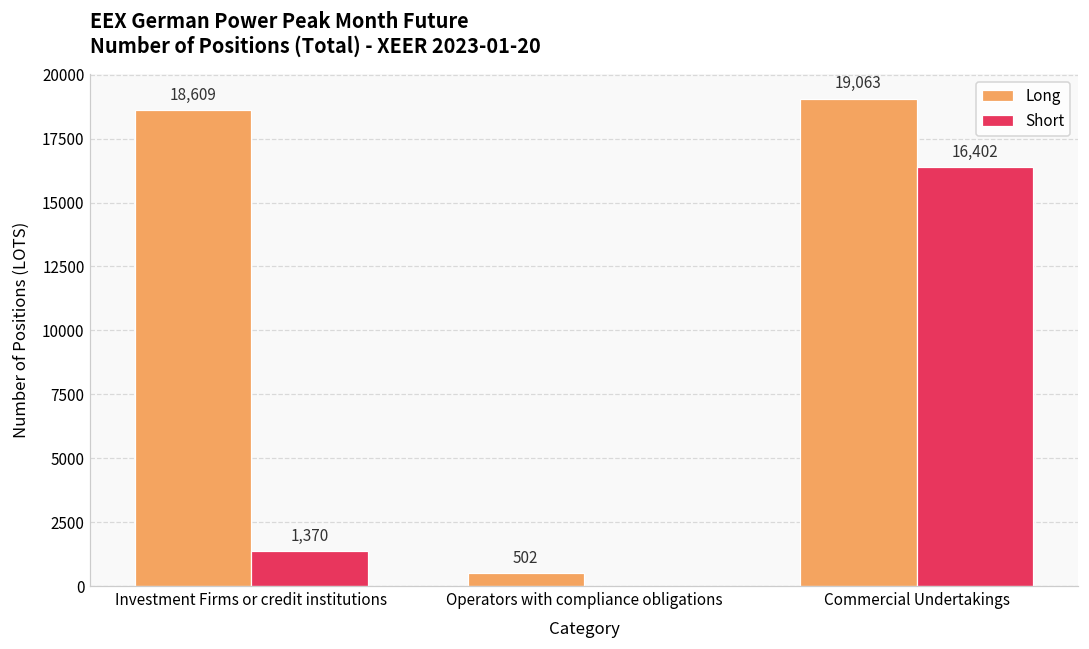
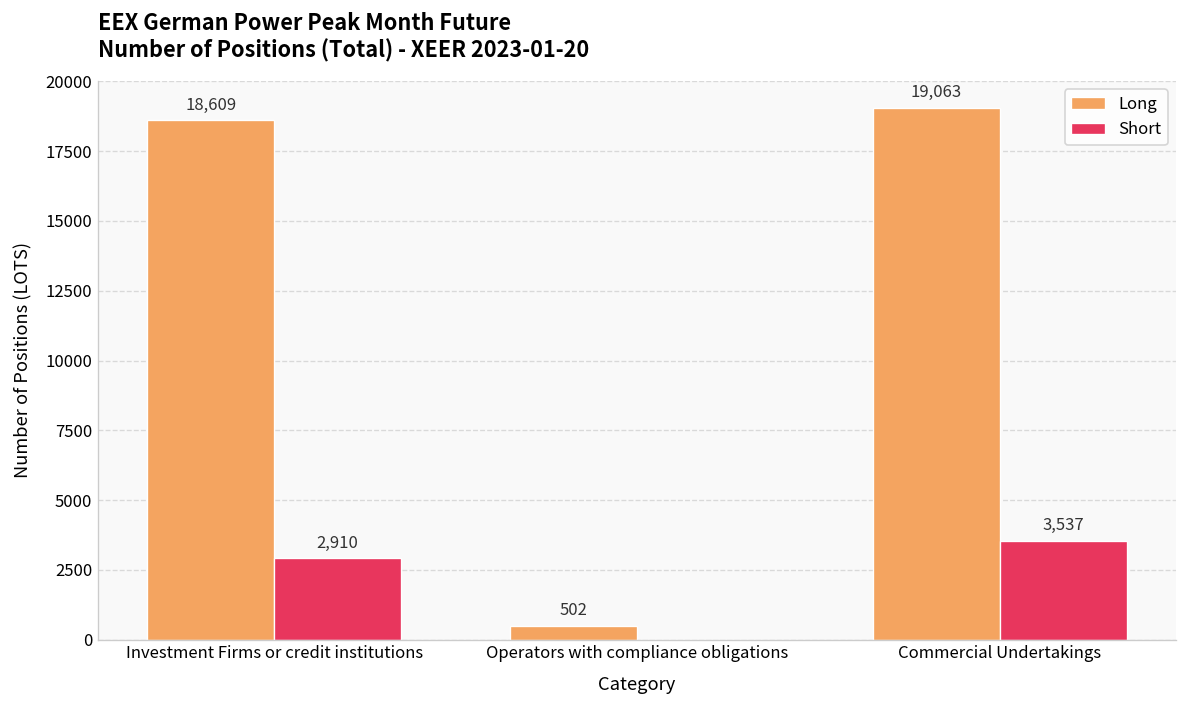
Short, Investment Firms or credit institutions: 1,370 -> 2,910
Short, Commercial Undertakings: 16,402 -> 3,537
